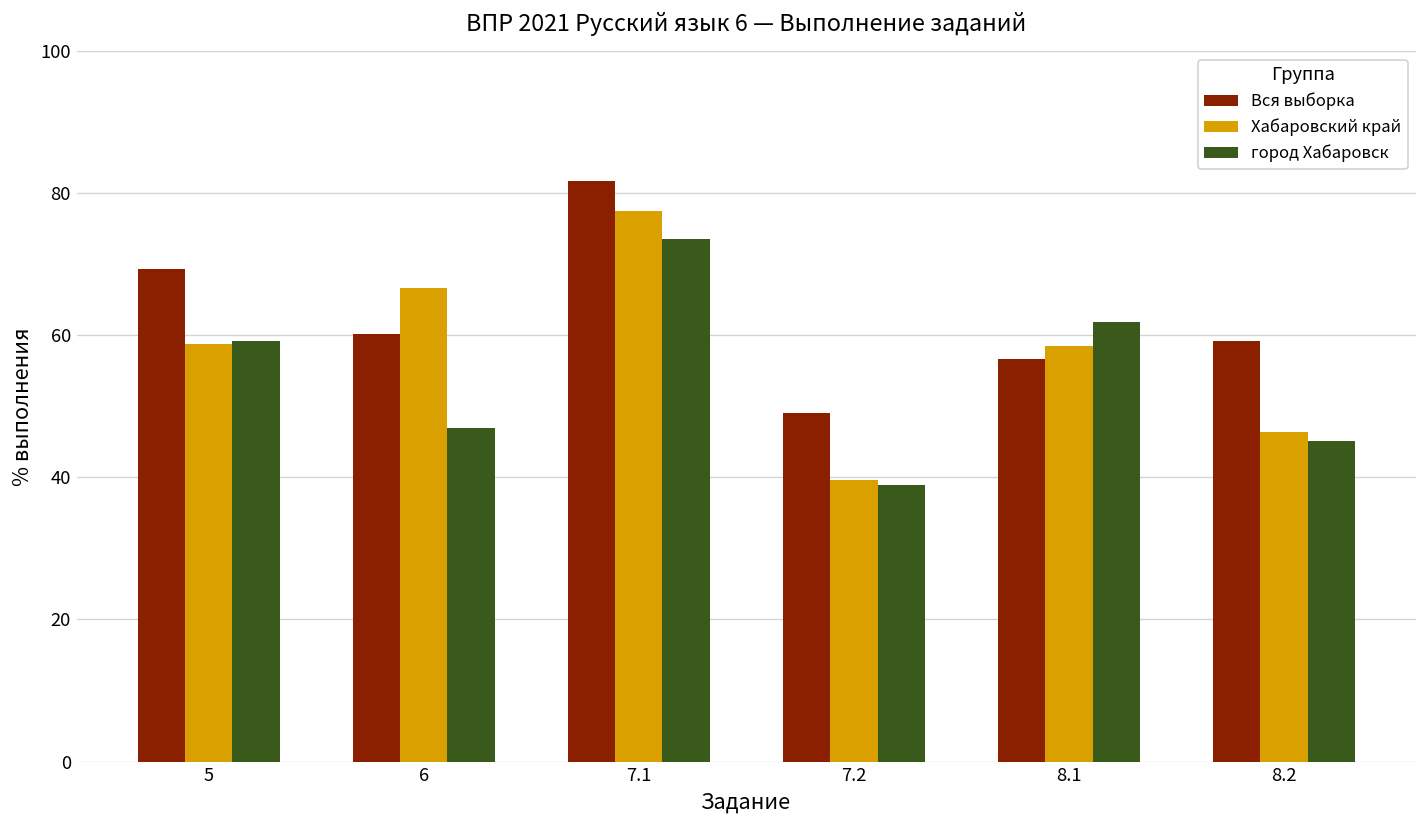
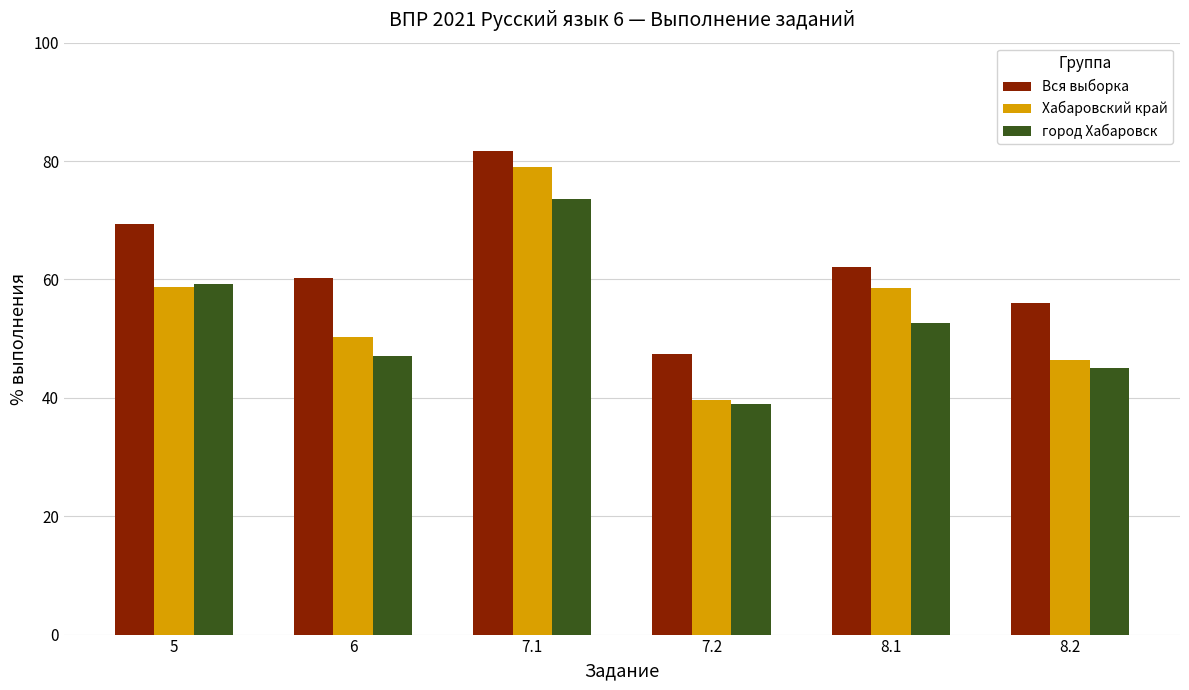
Хабаровский край, 6: 67 -> 50
Хабаровский край, 7.1: 77 -> 79
Вся выборка, 7.2: 49 -> 47
Вся выборка, 8.1: 57 -> 62
город Хабаровск, 8.1: 62 -> 53
Вся выборка, 8.2: 59 -> 56
